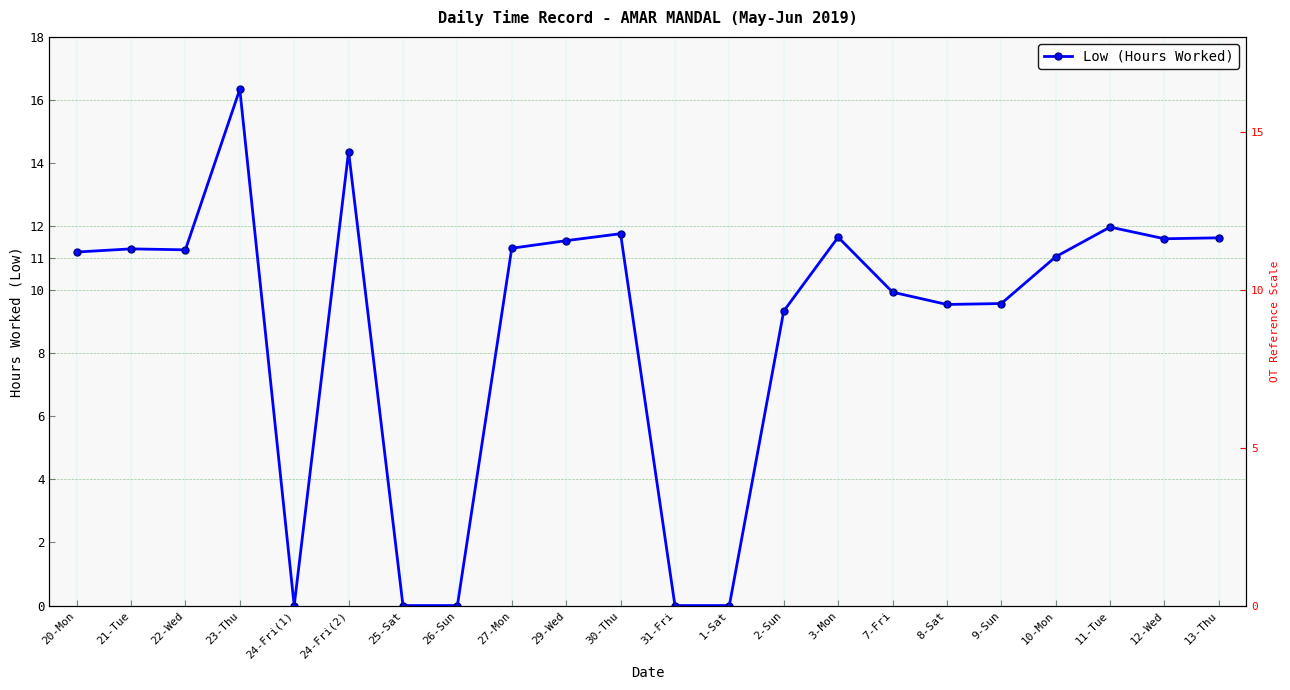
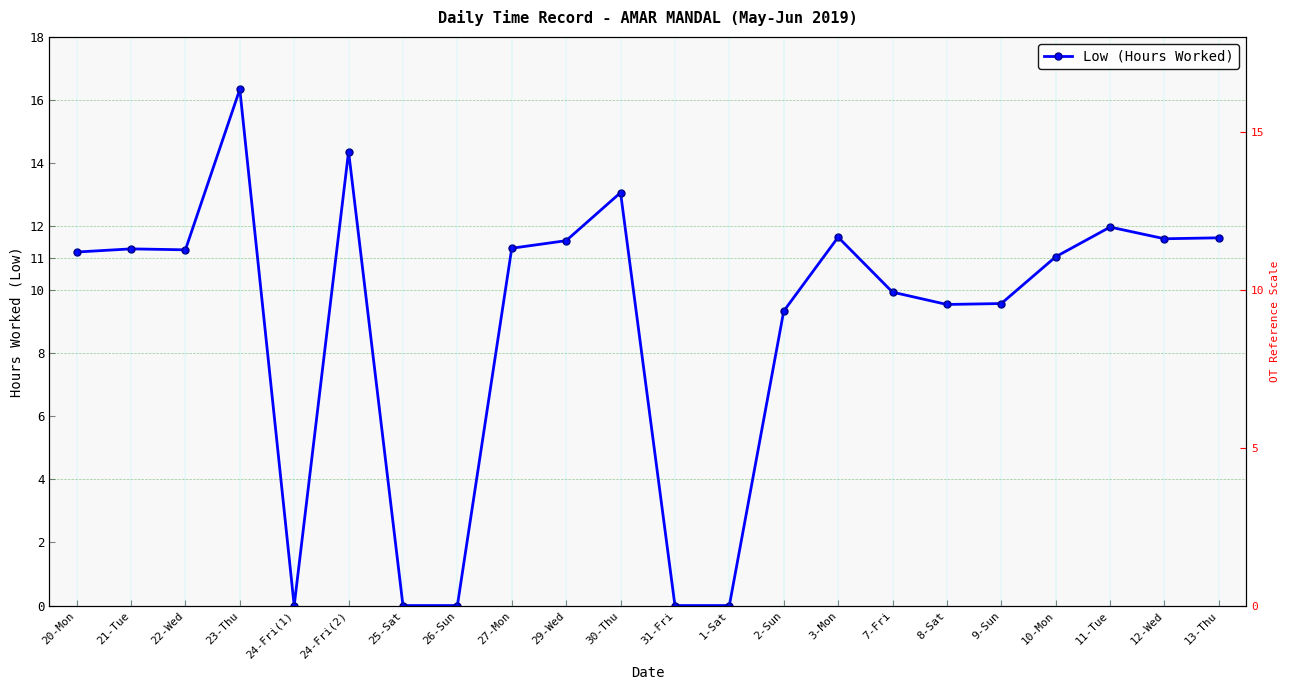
30-Thu: 11.8 -> 13.1
